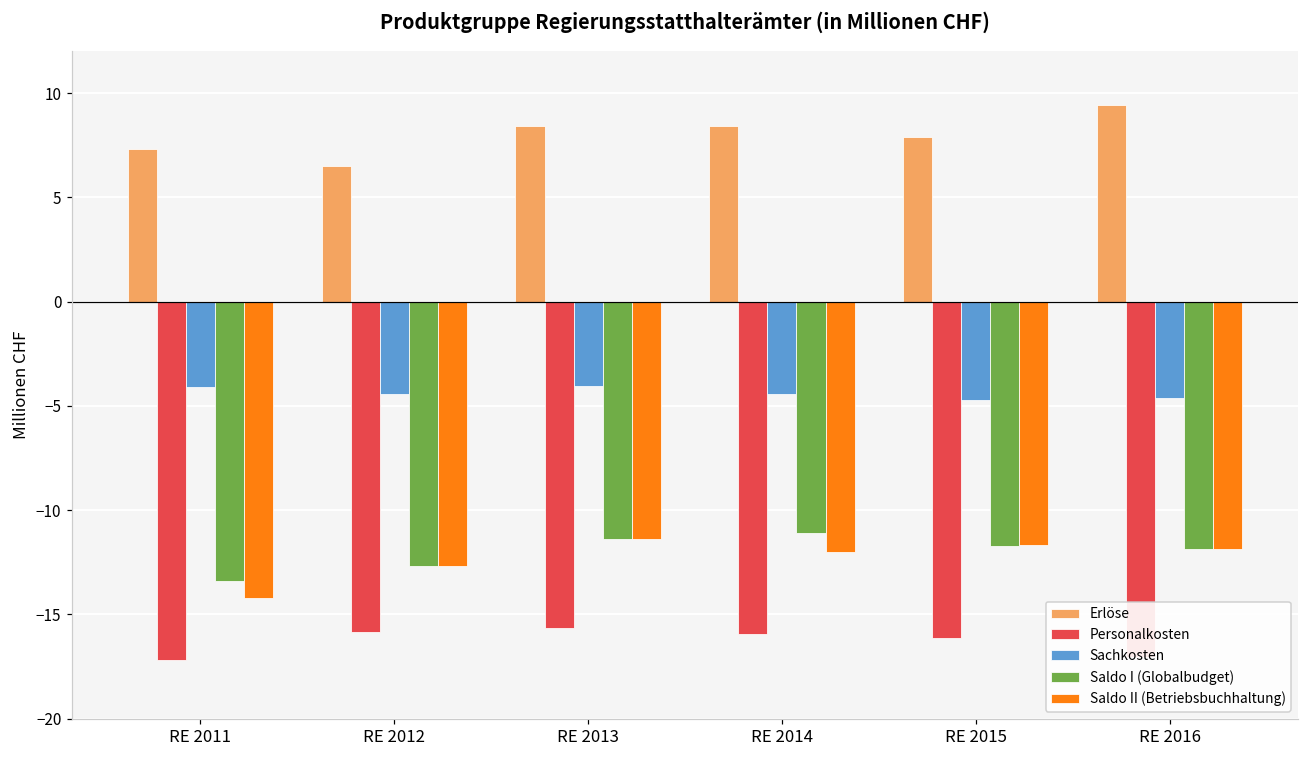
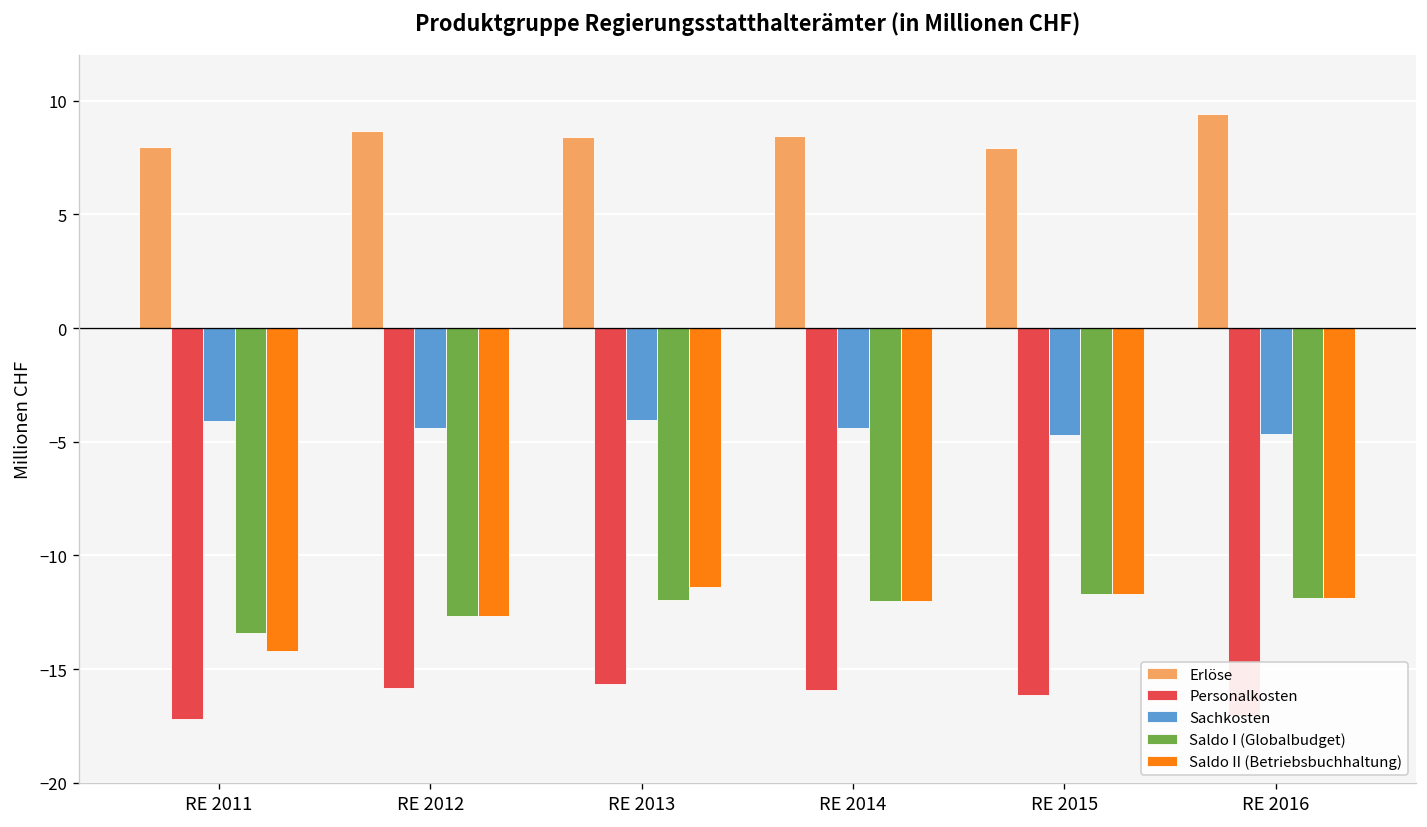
Erlöse, RE 2011: 7.3 -> 8.0
Erlöse, RE 2012: 6.5 -> 8.7
Saldo I (Globalbudget), RE 2013: -11.4 -> -11.9
Saldo I (Globalbudget), RE 2014: -11.1 -> -12.0
